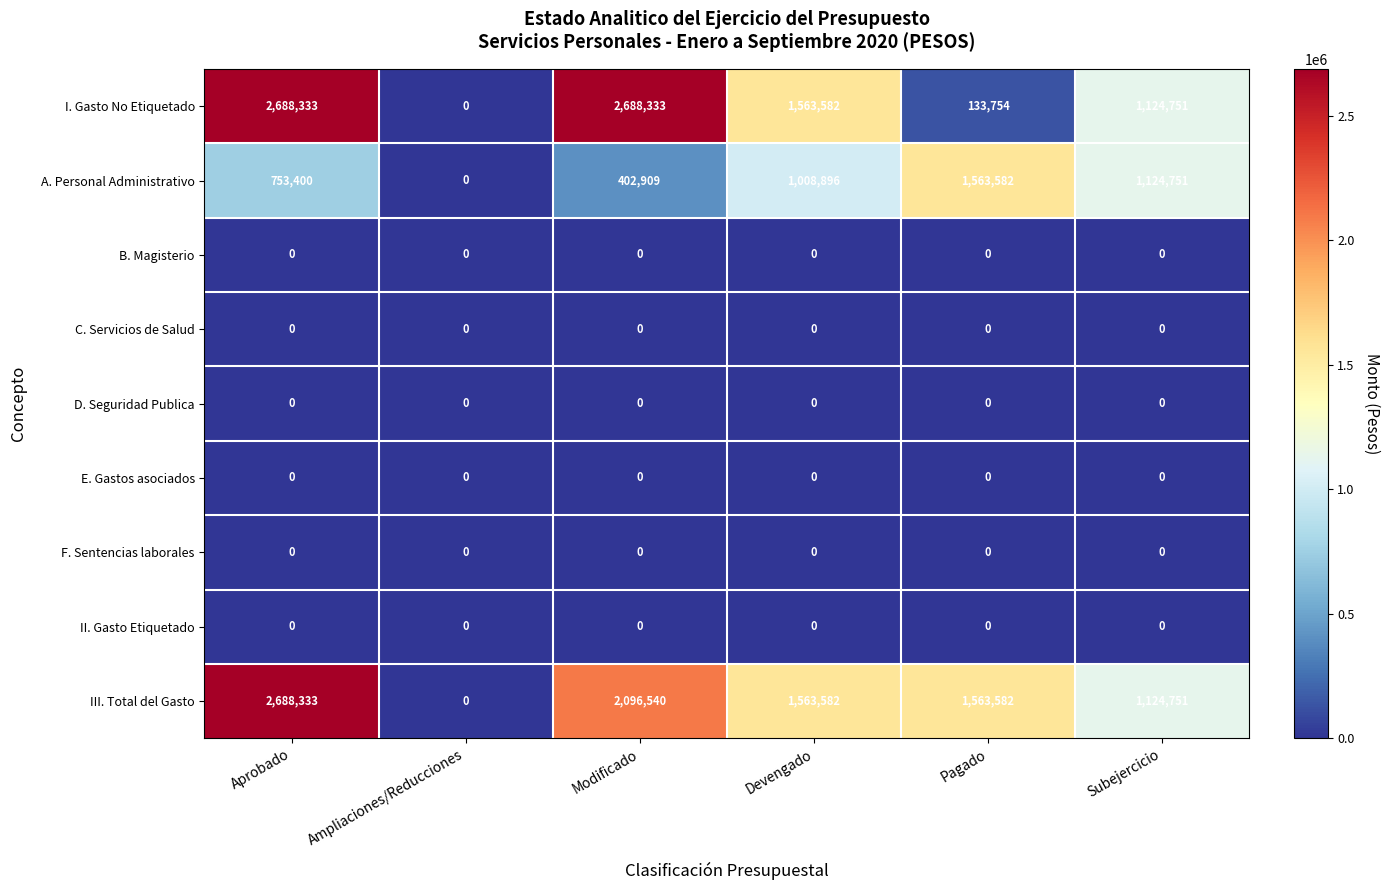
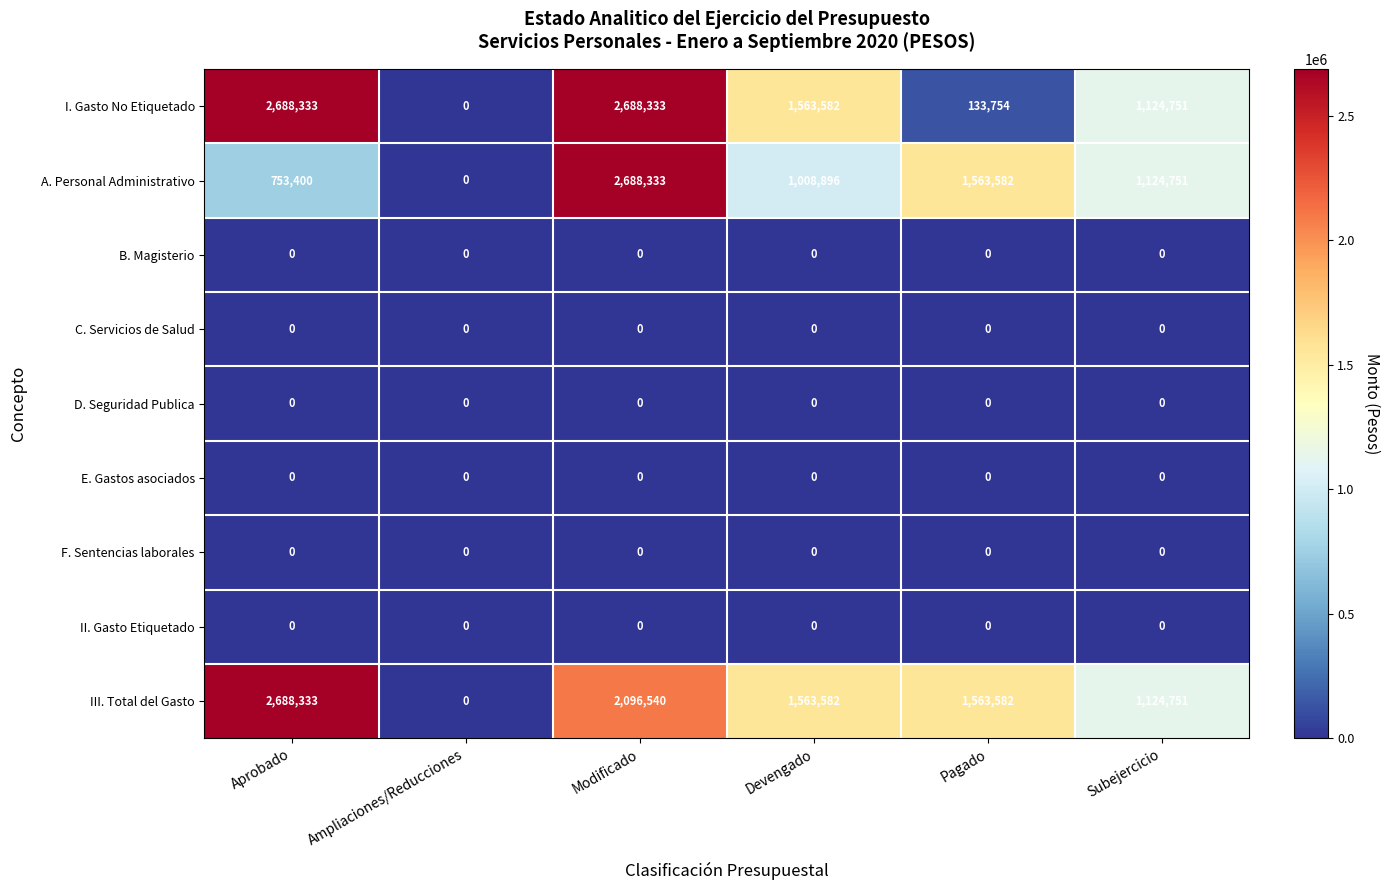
A. Personal Administrativo, Modificado: 402,909 -> 2,688,333
